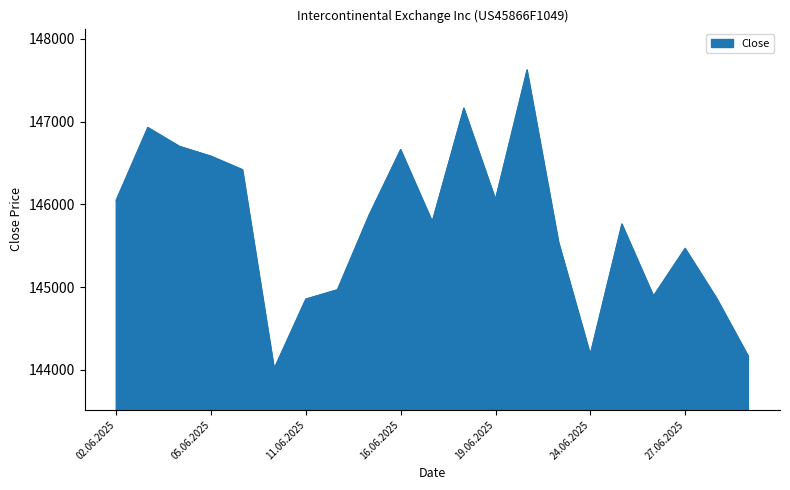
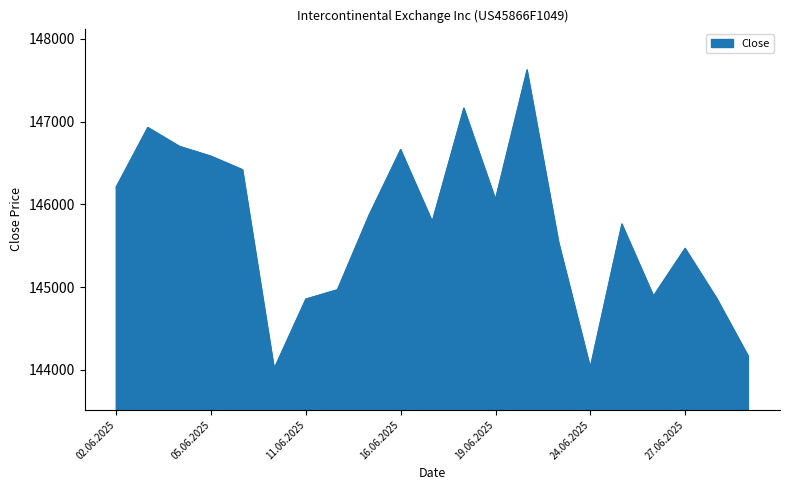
02.06.2025: 146100 -> 146200
24.06.2025: 144200 -> 144000
